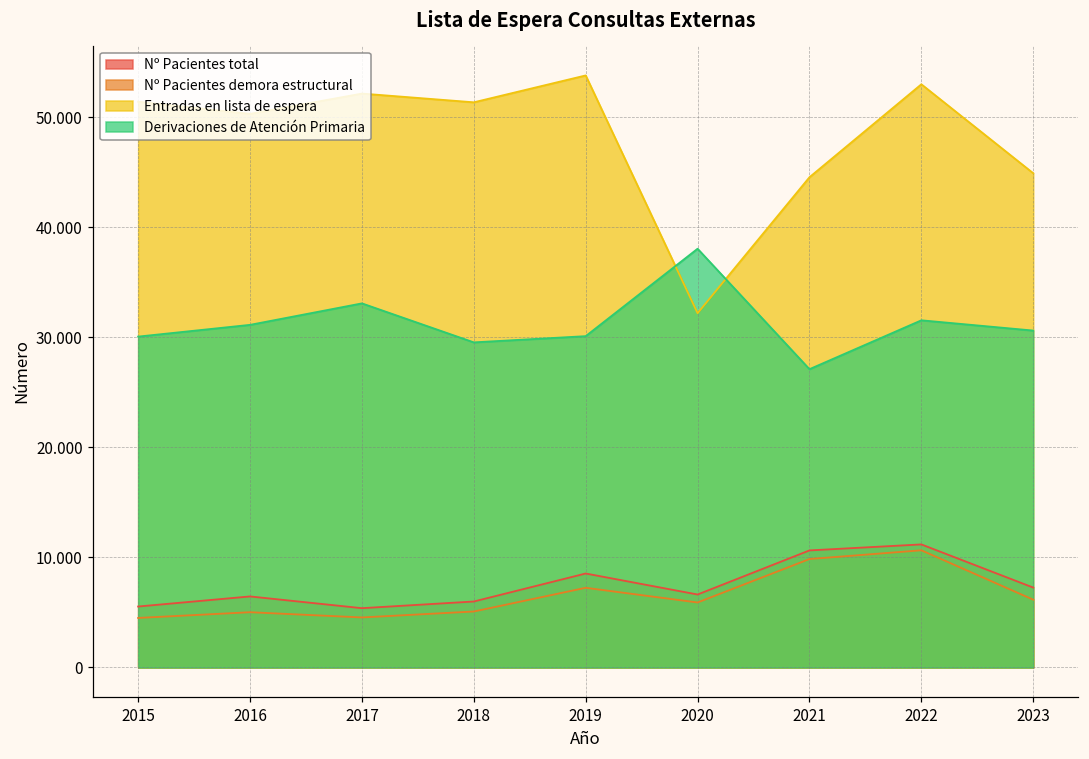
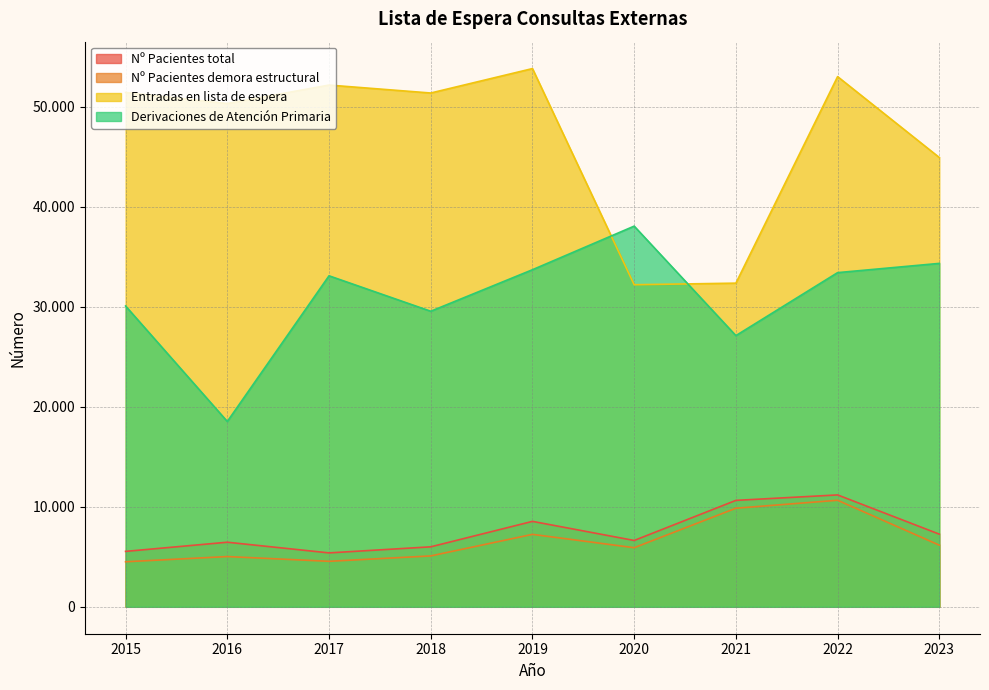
Derivaciones de Atención Primaria, 2016: 31.1 -> 18.5
Derivaciones de Atención Primaria, 2019: 30.1 -> 33.7
Entradas en lista de espera, 2021: 44.6 -> 32.4
Derivaciones de Atención Primaria, 2022: 31.6 -> 33.4
Derivaciones de Atención Primaria, 2023: 30.6 -> 34.3
